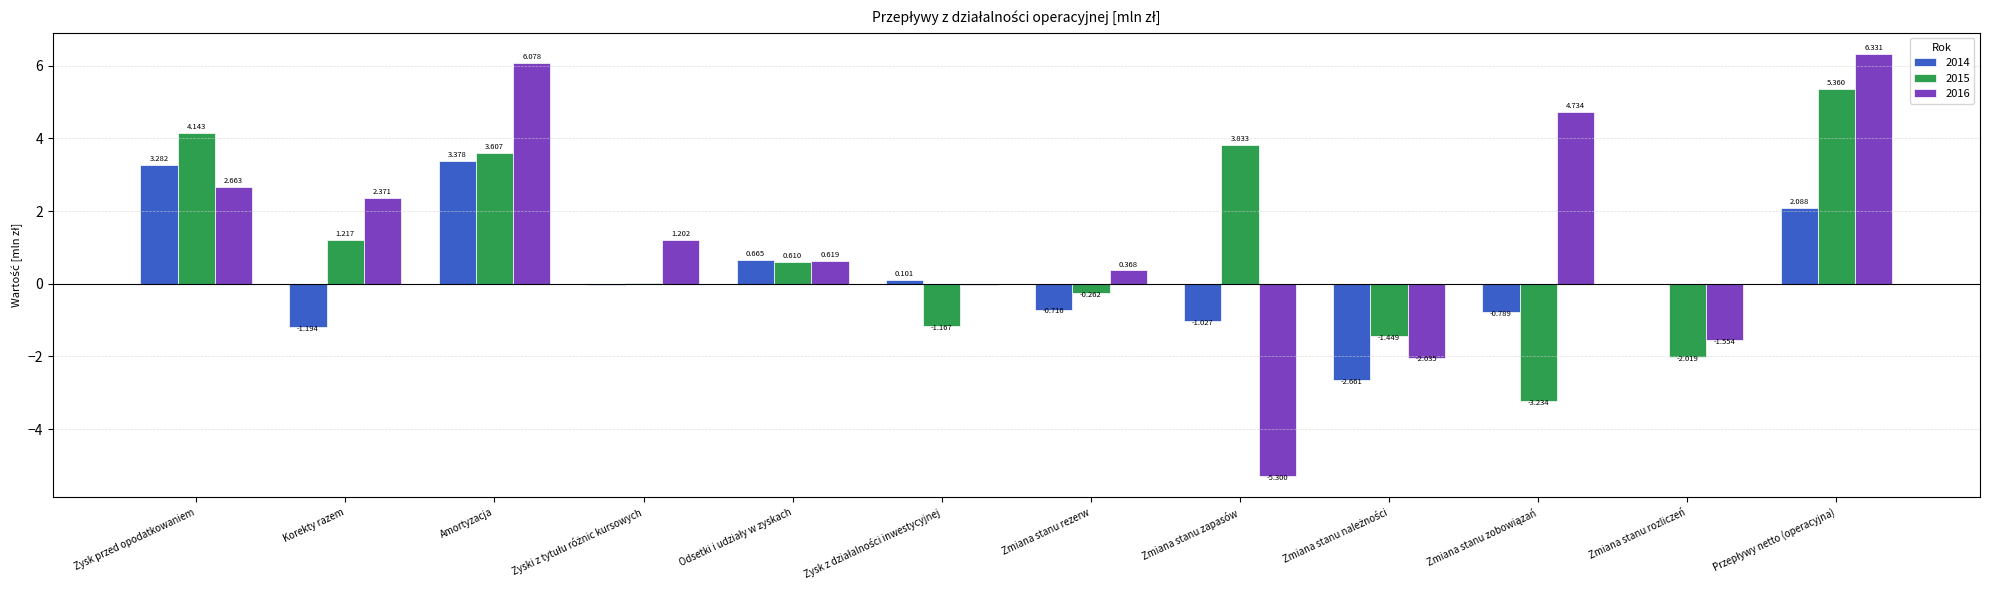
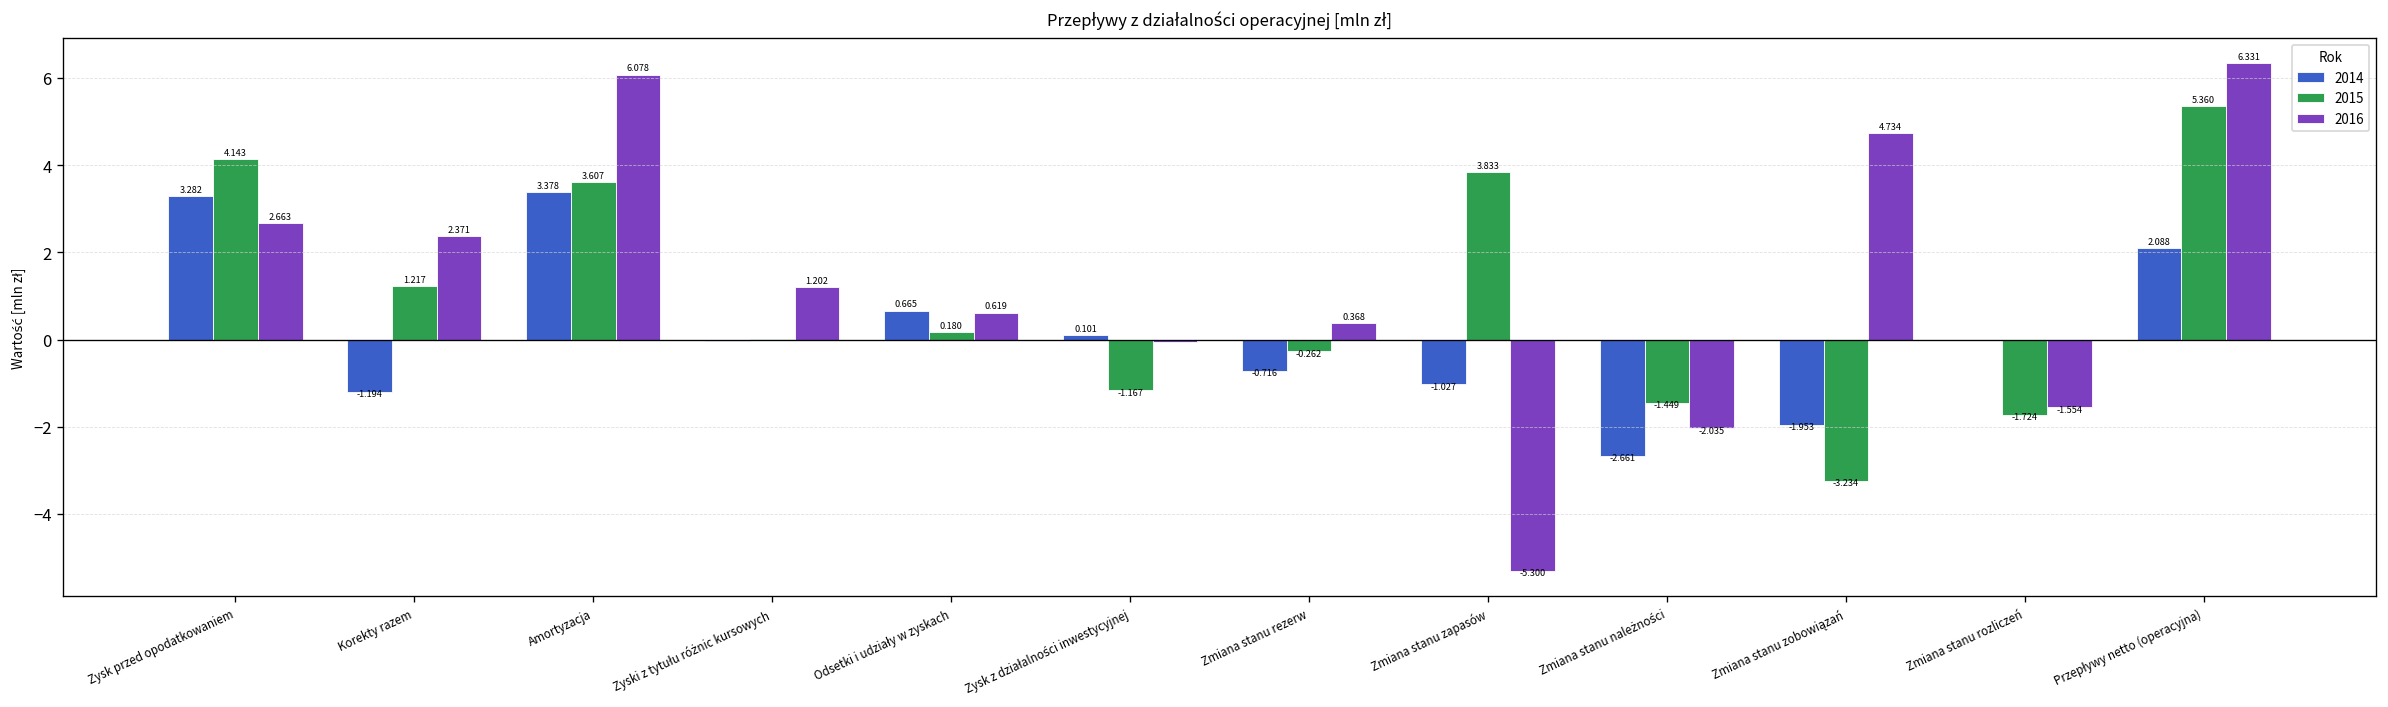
2015, Odsetki i udziały w zyskach: 0.610 -> 0.180
2014, Zmiana stanu zobowiązań: -0.789 -> -1.953
2015, Zmiana stanu rozliczeń: -2.019 -> -1.724
